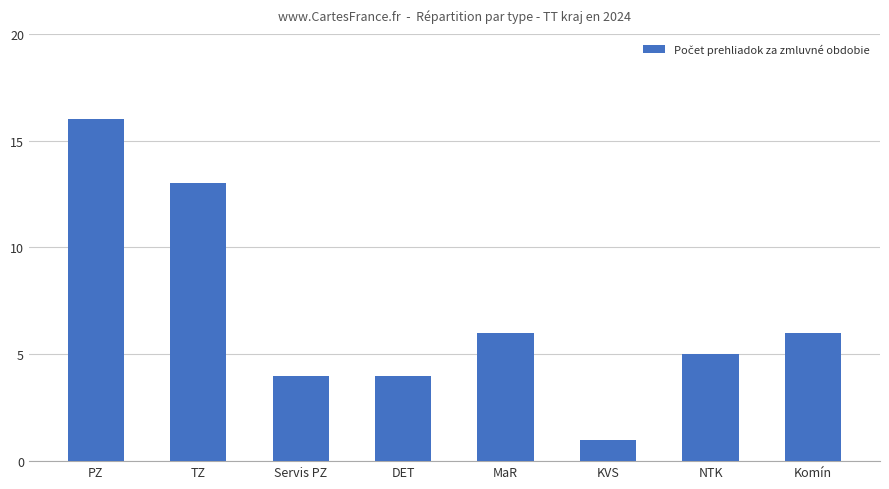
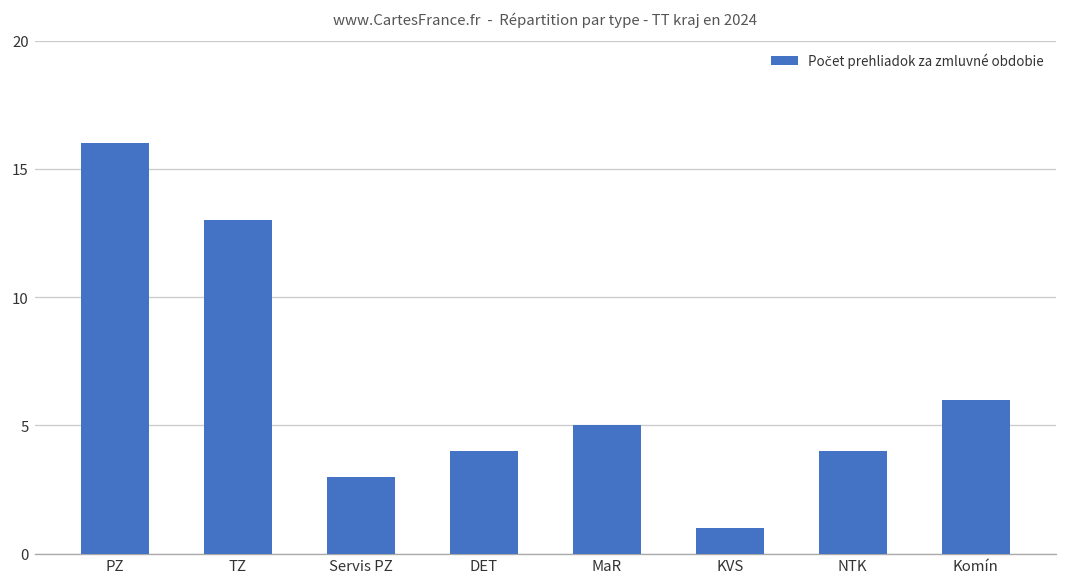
Servis PZ: 4 -> 3
MaR: 6 -> 5
NTK: 5 -> 4
